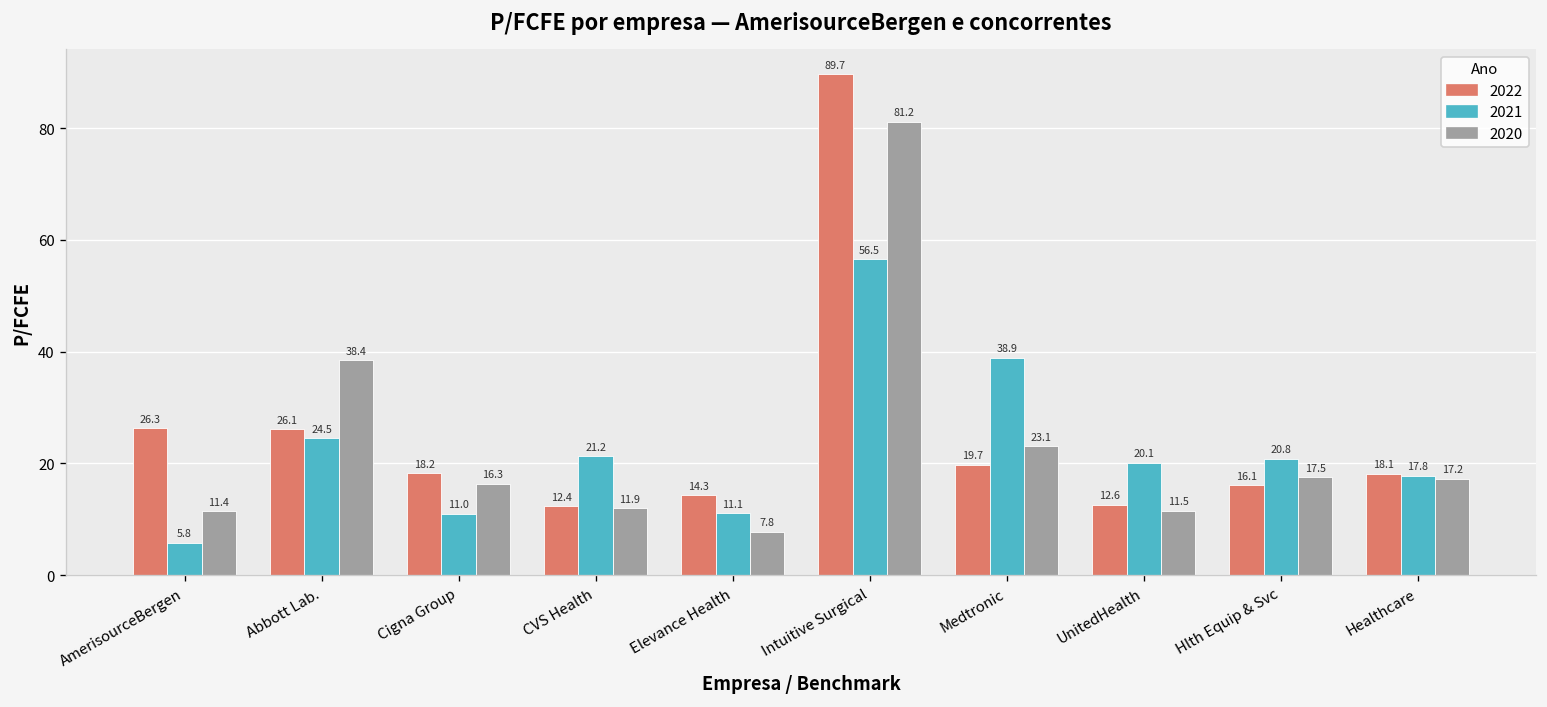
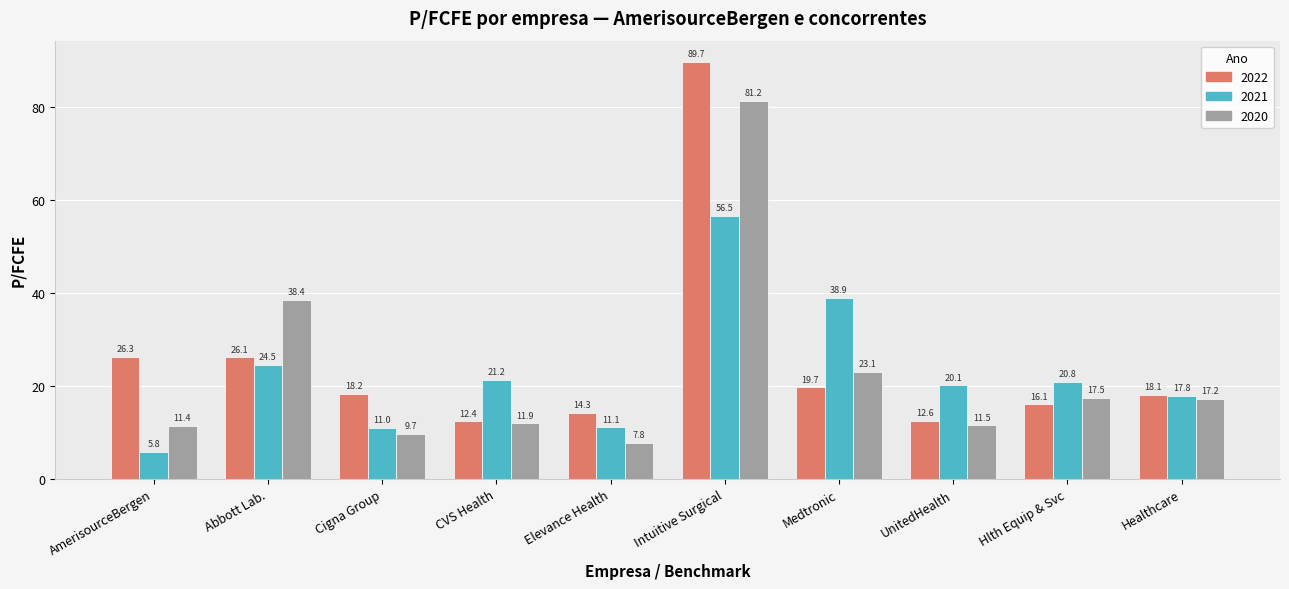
2020, Cigna Group: 16.3 -> 9.7
